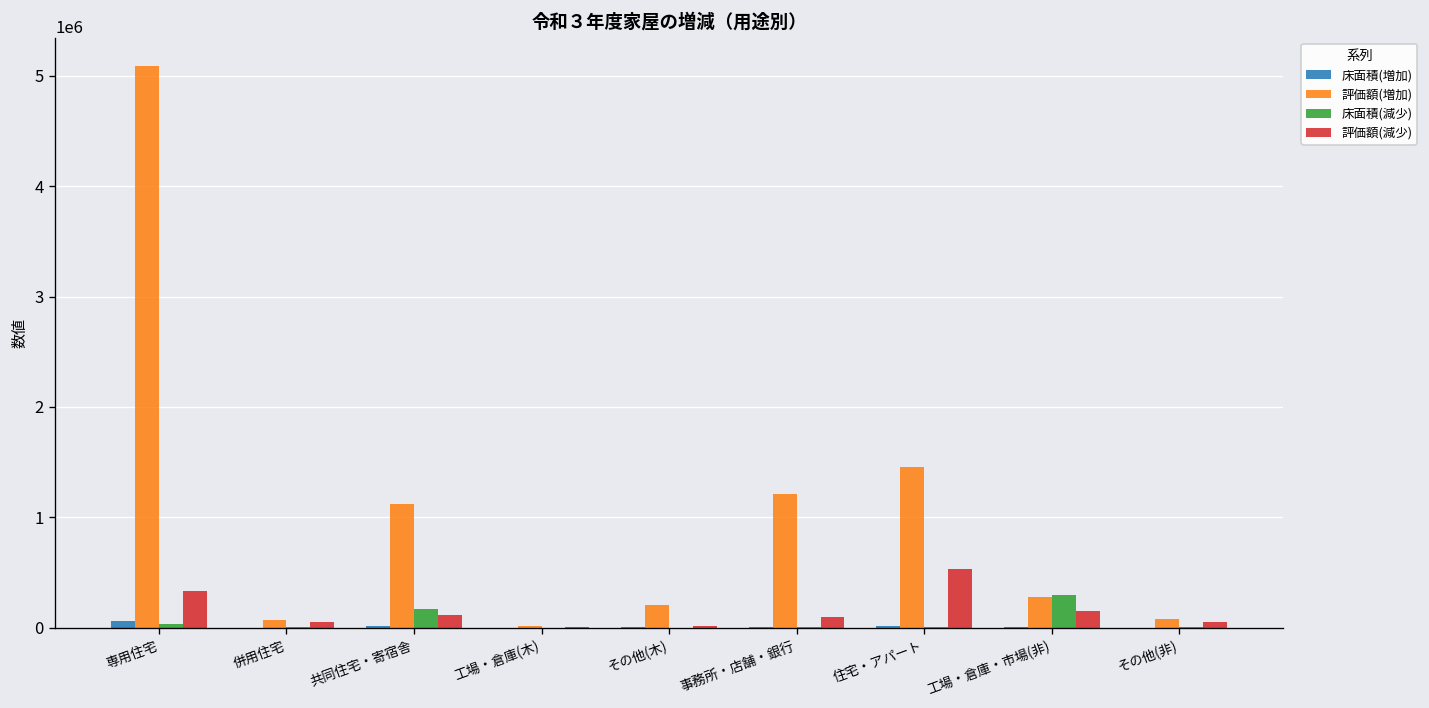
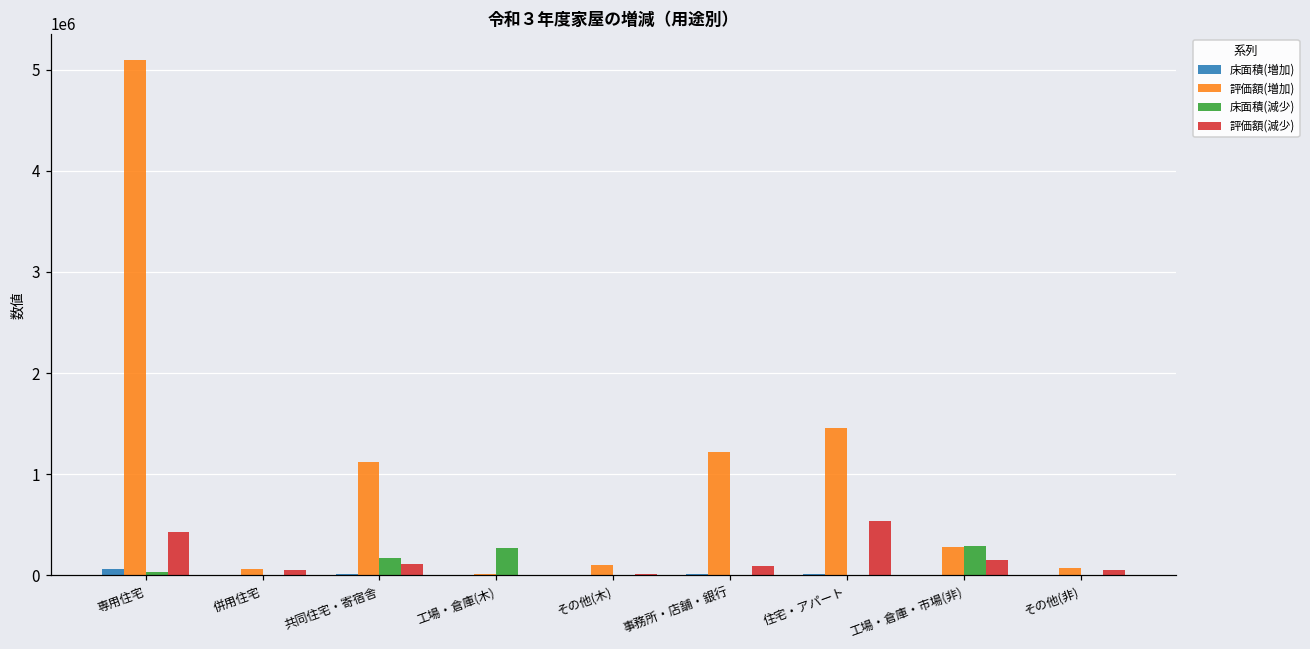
評価額(減少), 専用住宅: 300000 -> 400000
床面積(減少), 工場・倉庫(木): 0 -> 300000
評価額(増加), その他(木): 200000 -> 100000
